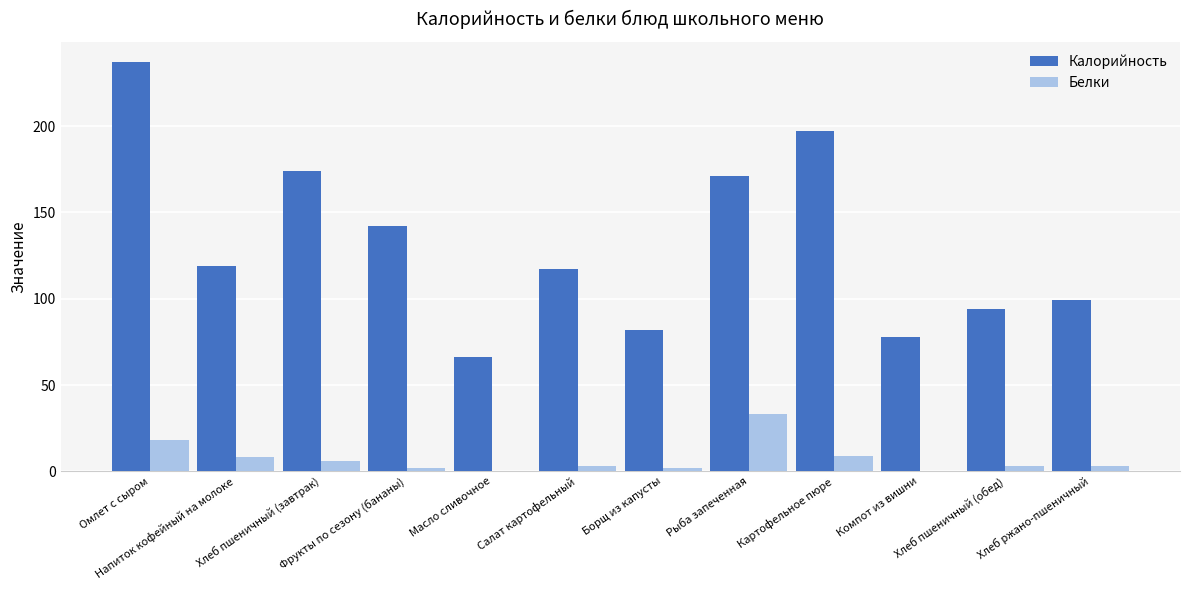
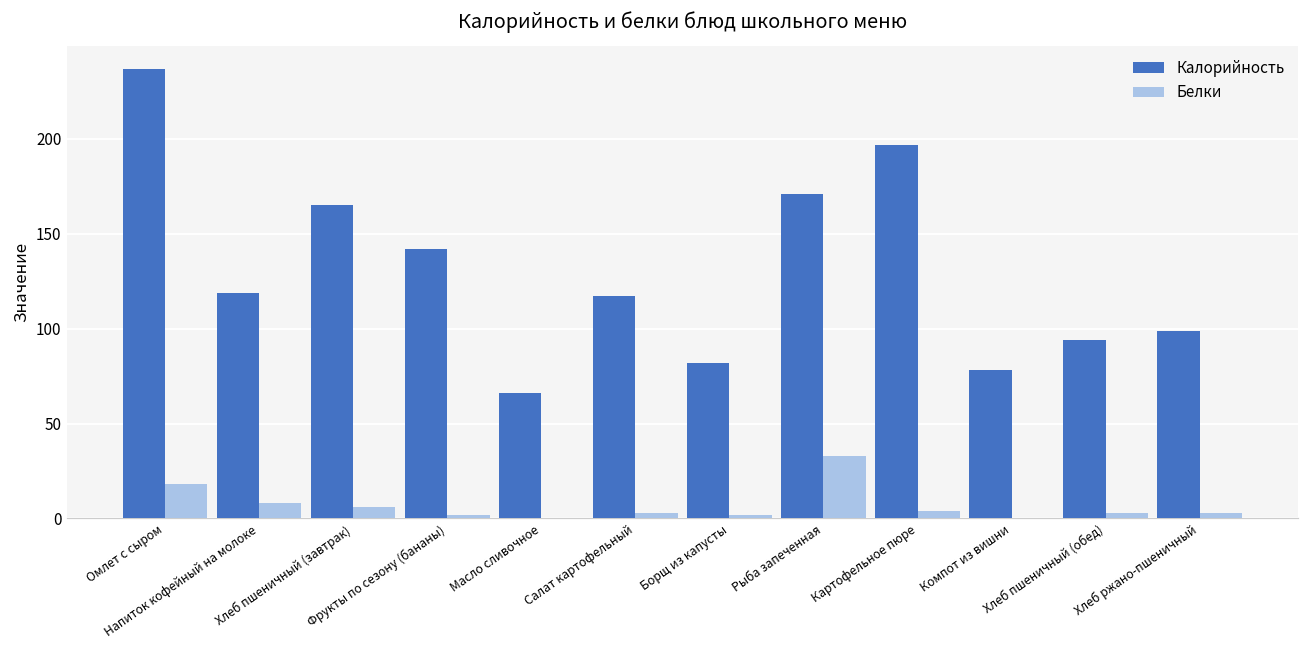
Калорийность, Хлеб пшеничный (завтрак): 174 -> 165
Белки, Картофельное пюре: 9 -> 4
